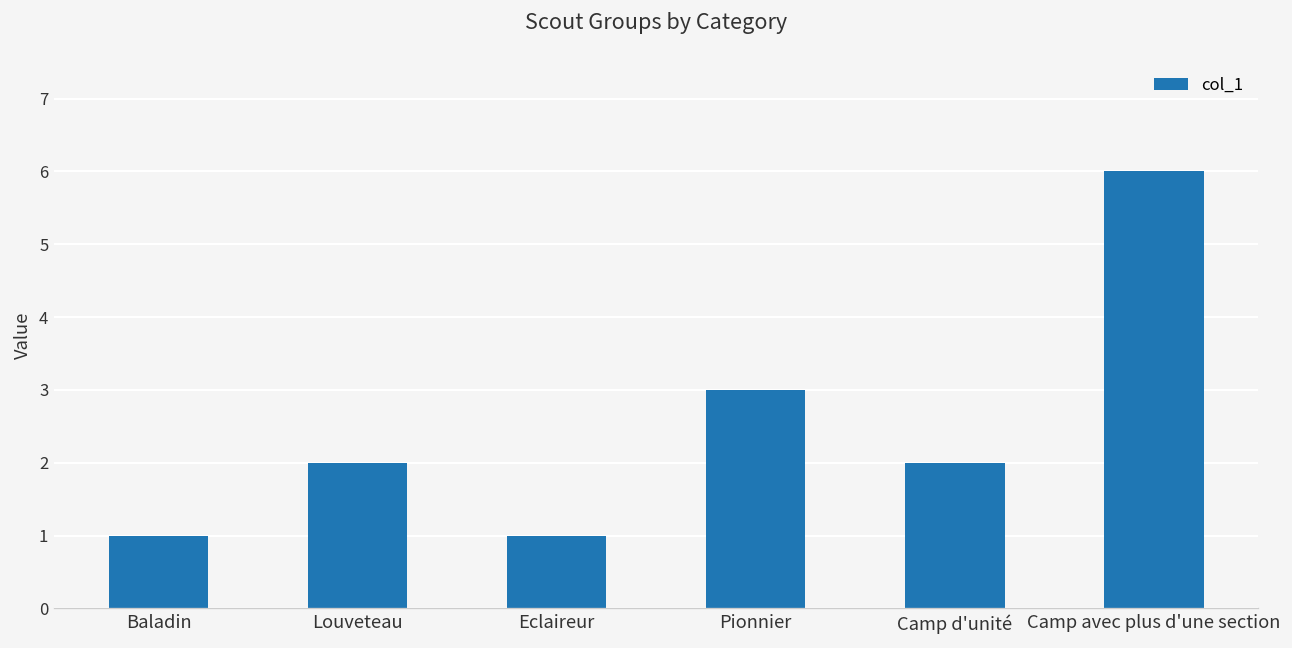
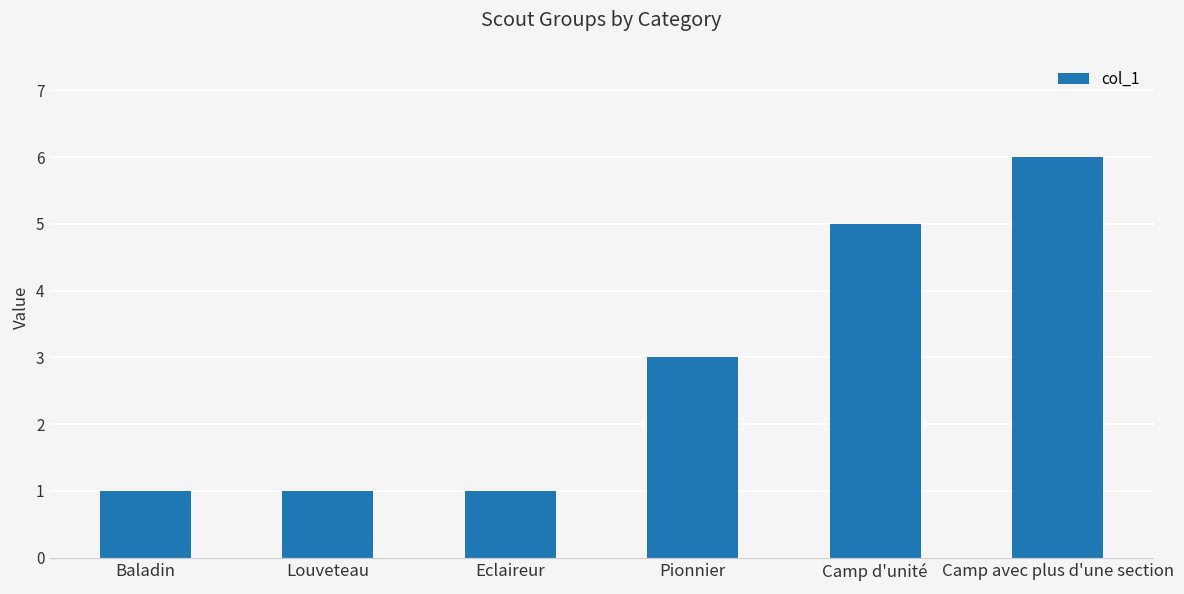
Louveteau: 2 -> 1
Camp d'unité: 2 -> 5
